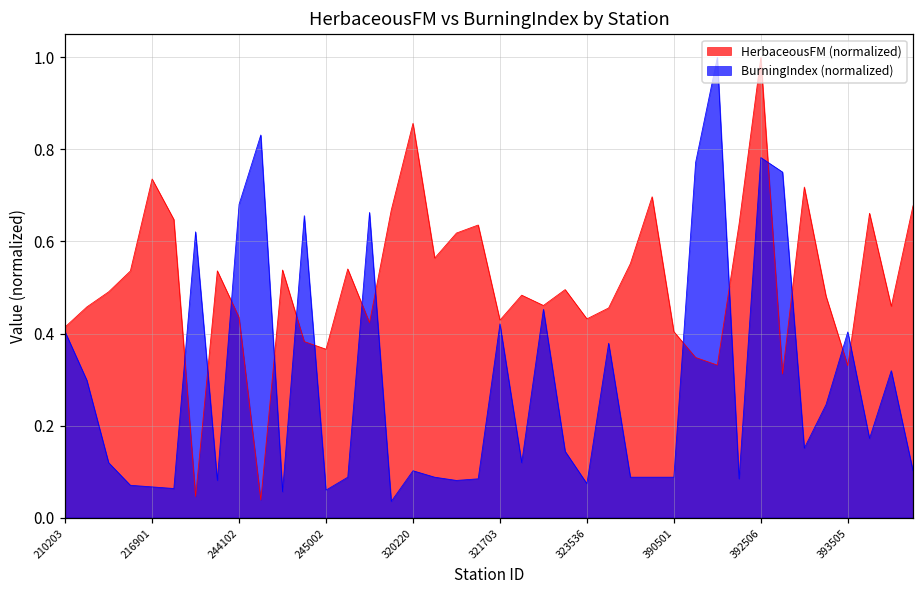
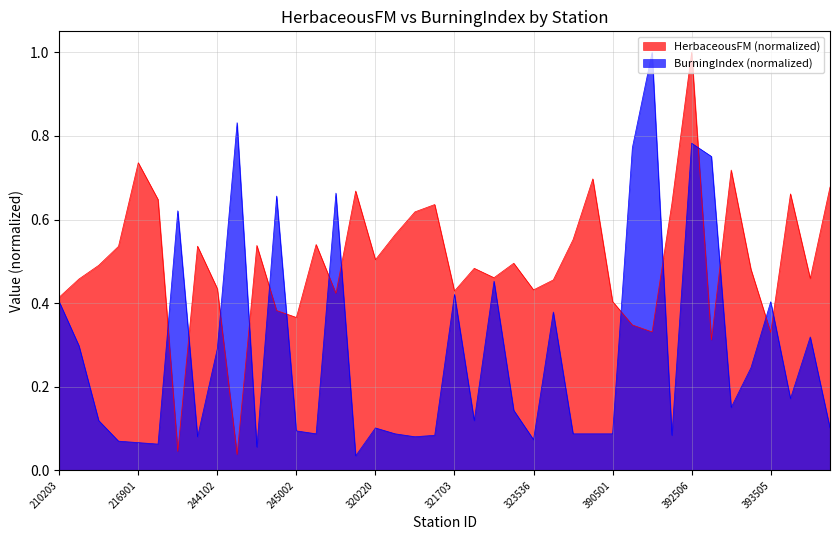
BurningIndex (normalized), 244102: 0.68 -> 0.29
BurningIndex (normalized), 245002: 0.06 -> 0.09
HerbaceousFM (normalized), 320220: 0.86 -> 0.50
